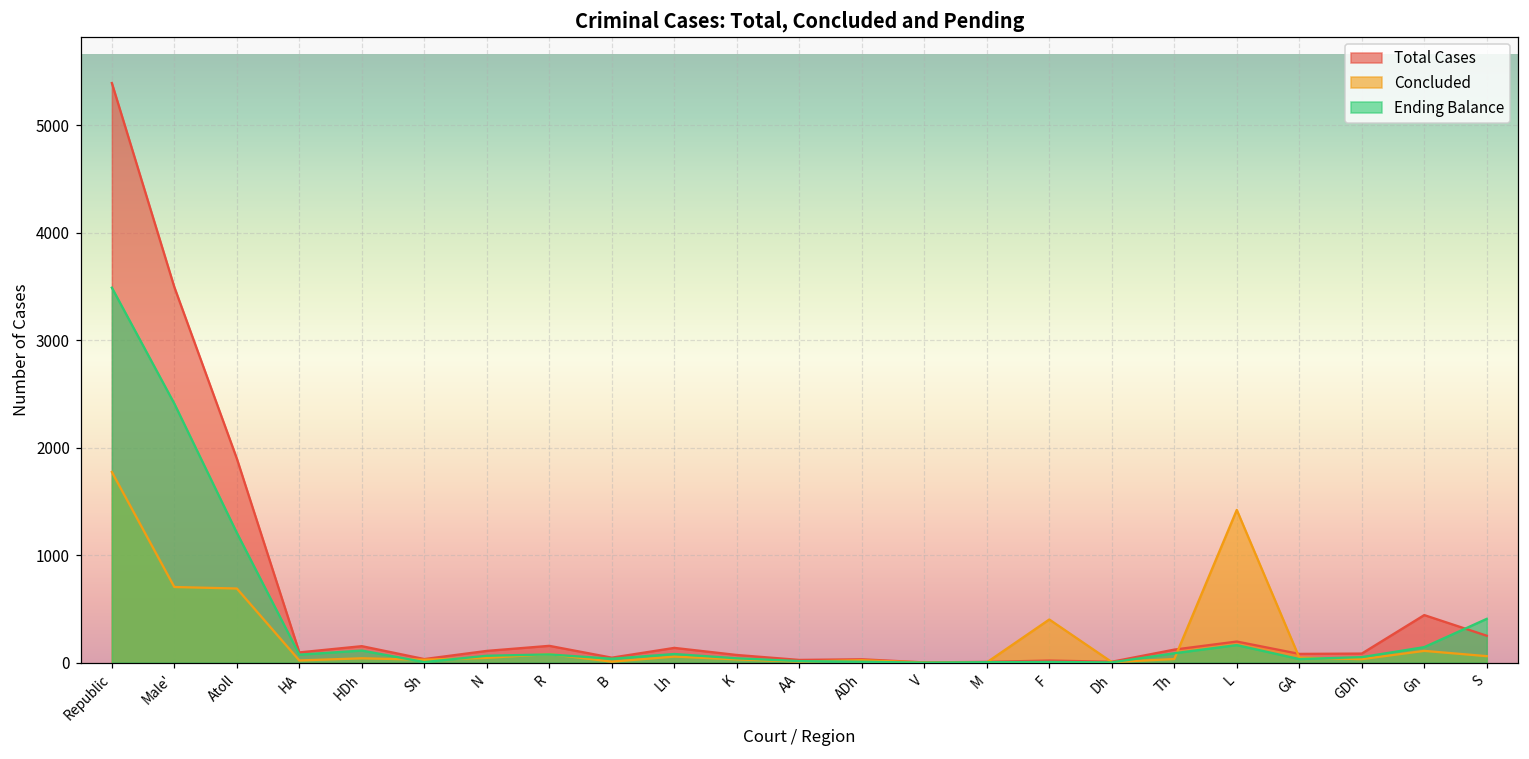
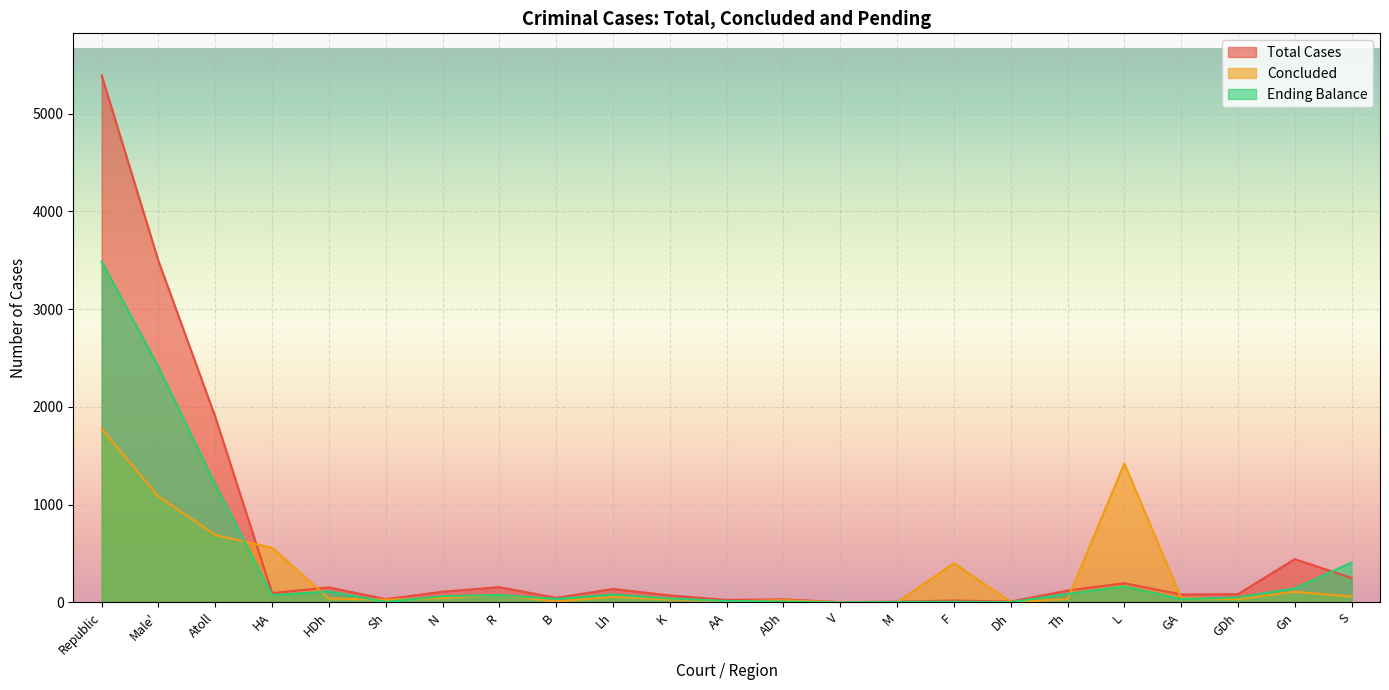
Concluded, Male': 700 -> 1100
Concluded, HA: 0 -> 600
